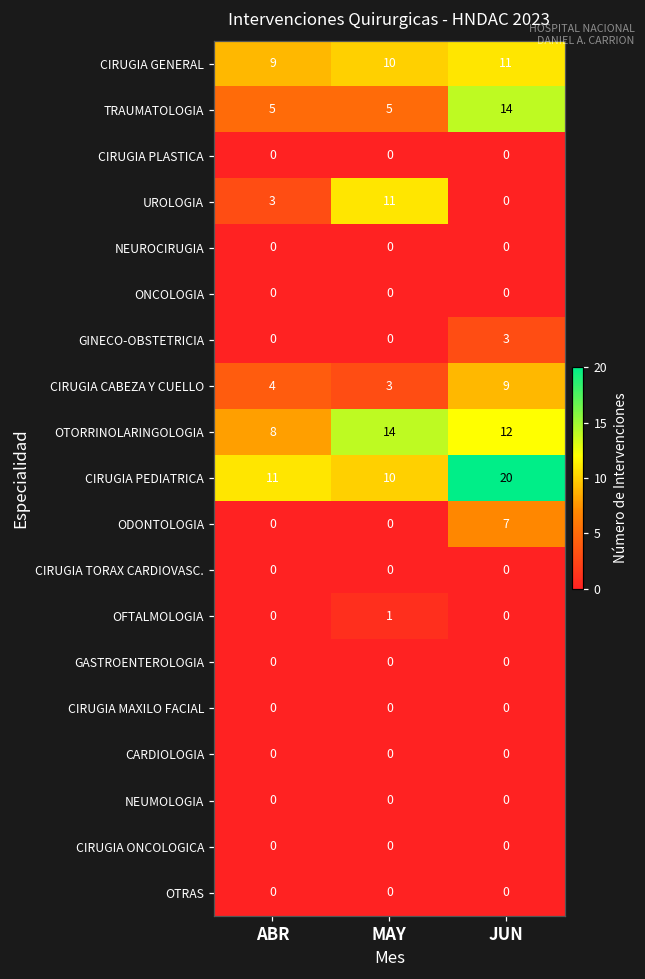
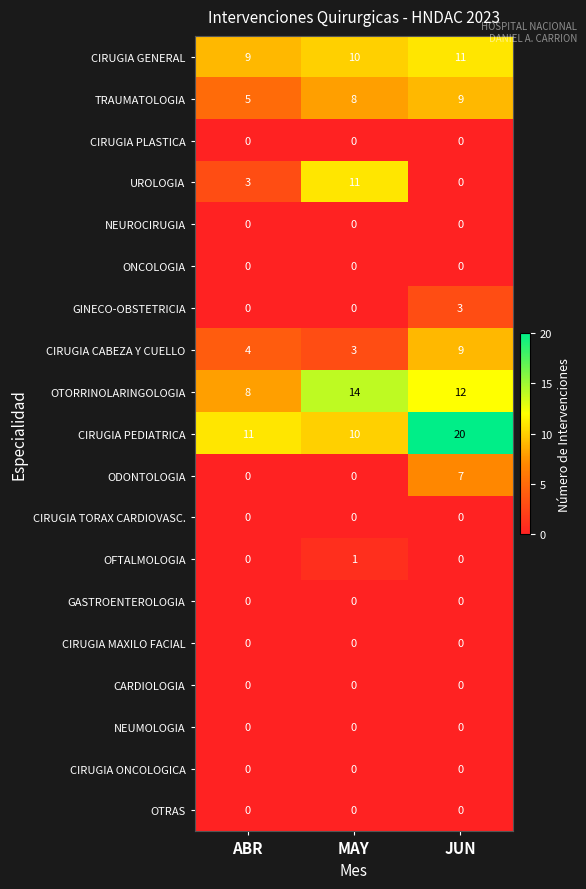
TRAUMATOLOGIA, MAY: 5 -> 8
TRAUMATOLOGIA, JUN: 14 -> 9
